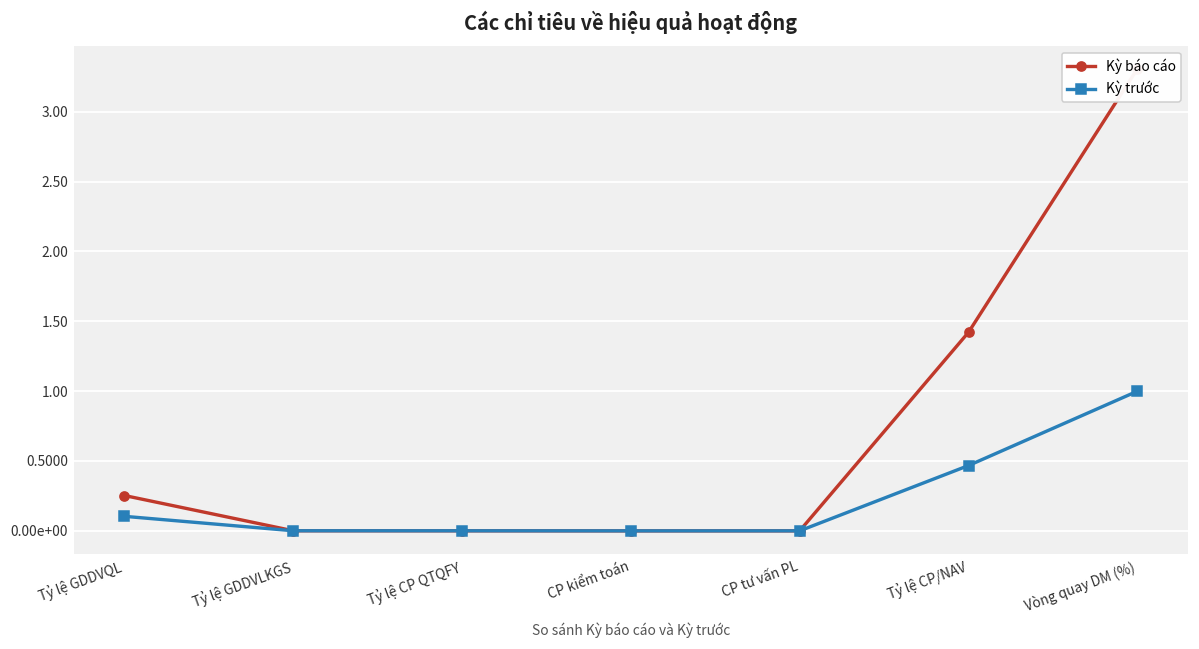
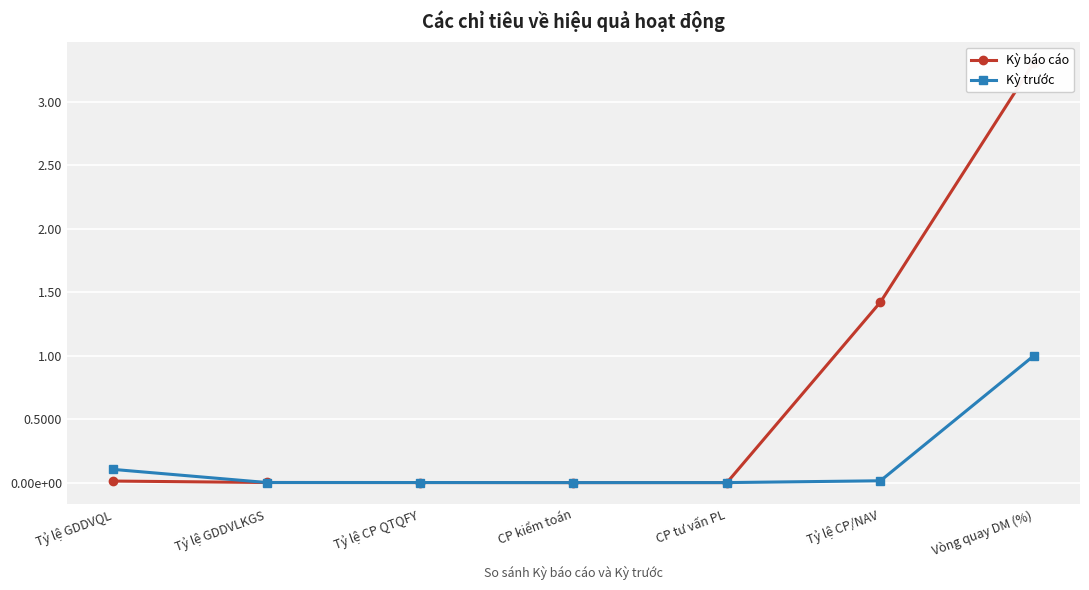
Kỳ báo cáo, Tỷ lệ GDDVQL: 0.25 -> 0.01
Kỳ trước, Tỷ lệ CP/NAV: 0.47 -> 0.01
